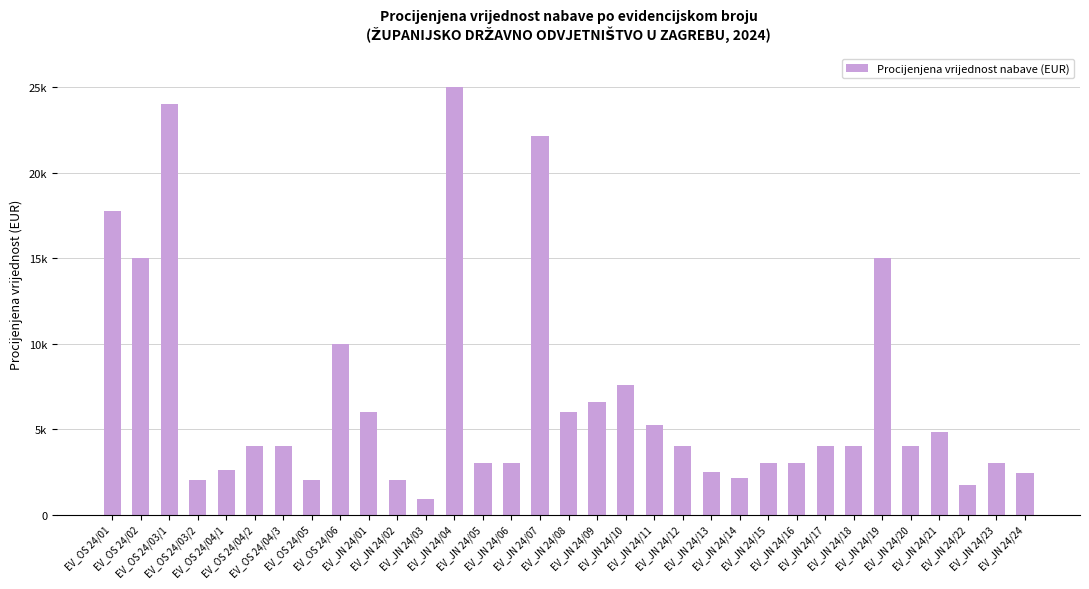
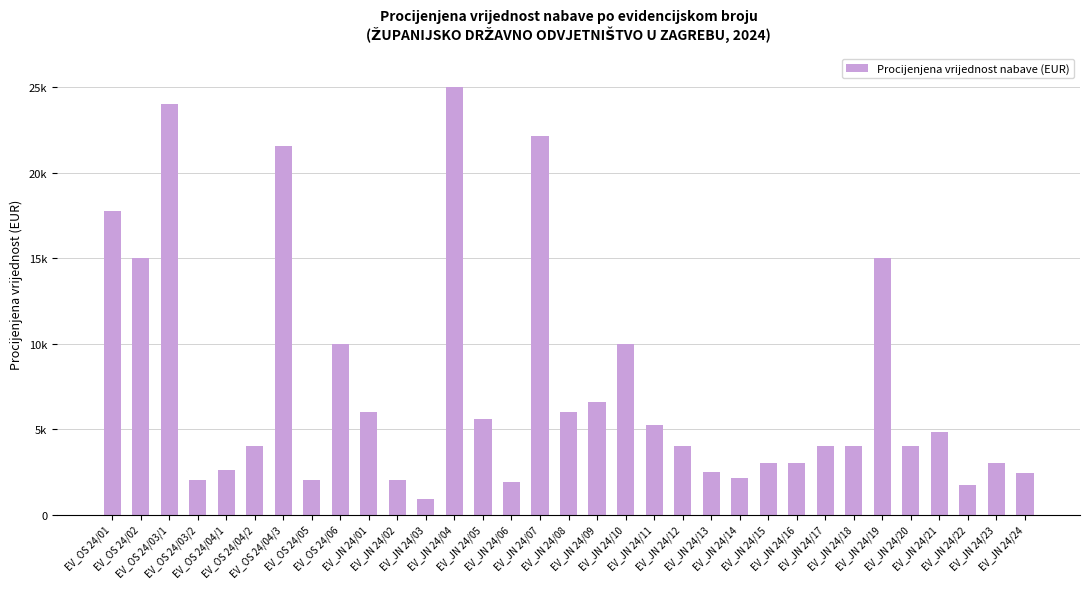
EV_OS 24/04/3: 4000 -> 21600
EV_JN 24/05: 3000 -> 5600
EV_JN 24/06: 3000 -> 1900
EV_JN 24/10: 7600 -> 10000
